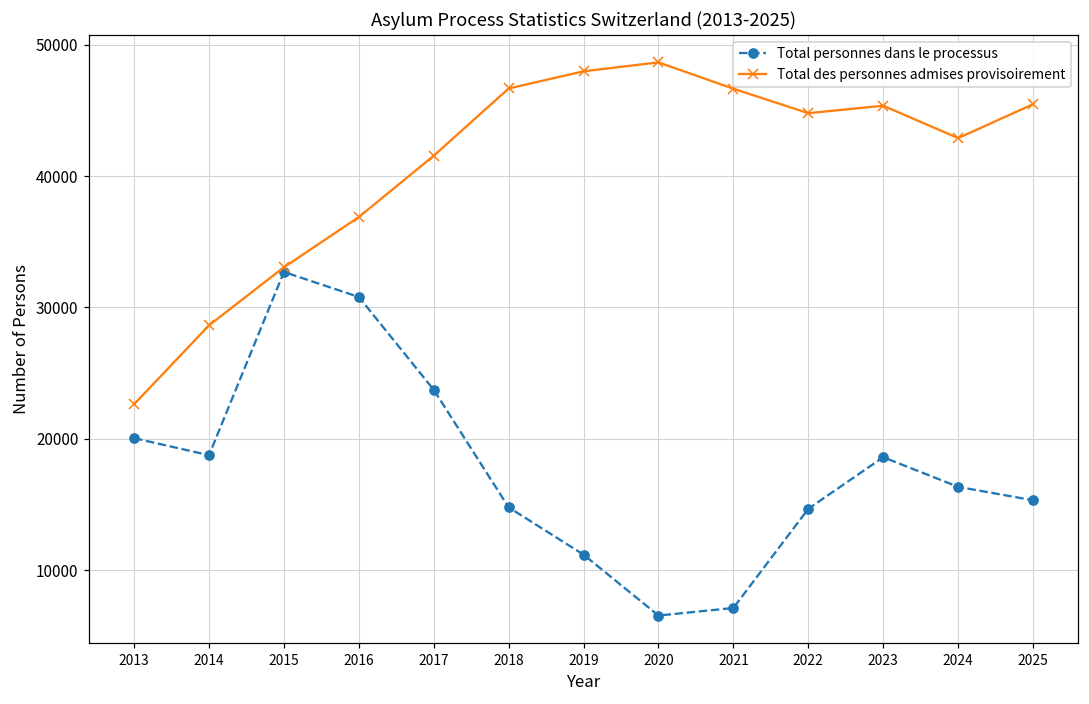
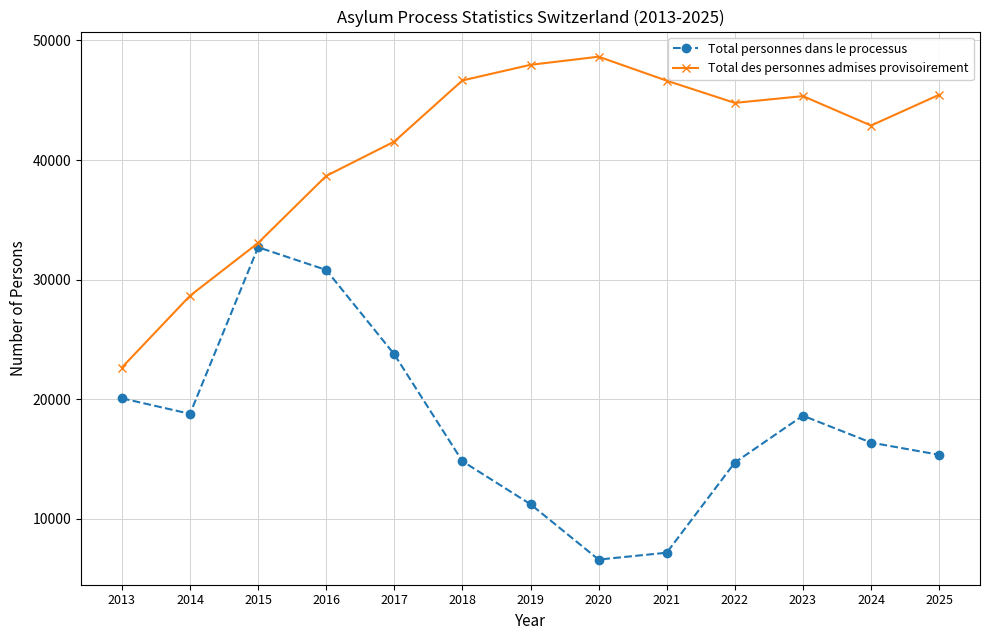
Total des personnes admises provisoirement, 2016: 36900 -> 38700
